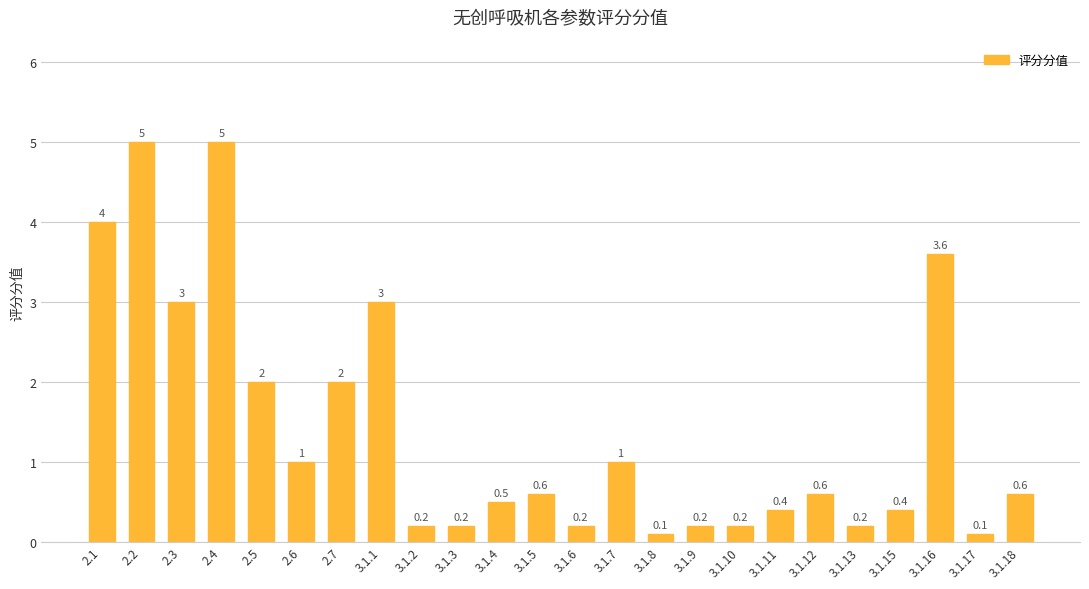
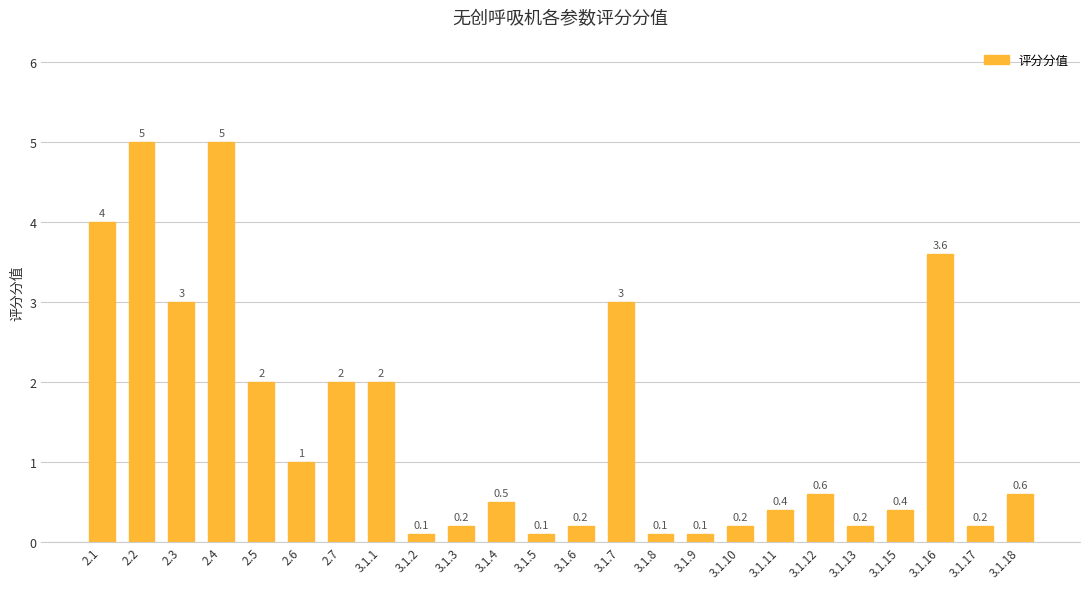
3.1.1: 3 -> 2
3.1.2: 0.2 -> 0.1
3.1.5: 0.6 -> 0.1
3.1.7: 1 -> 3
3.1.9: 0.2 -> 0.1
3.1.17: 0.1 -> 0.2
